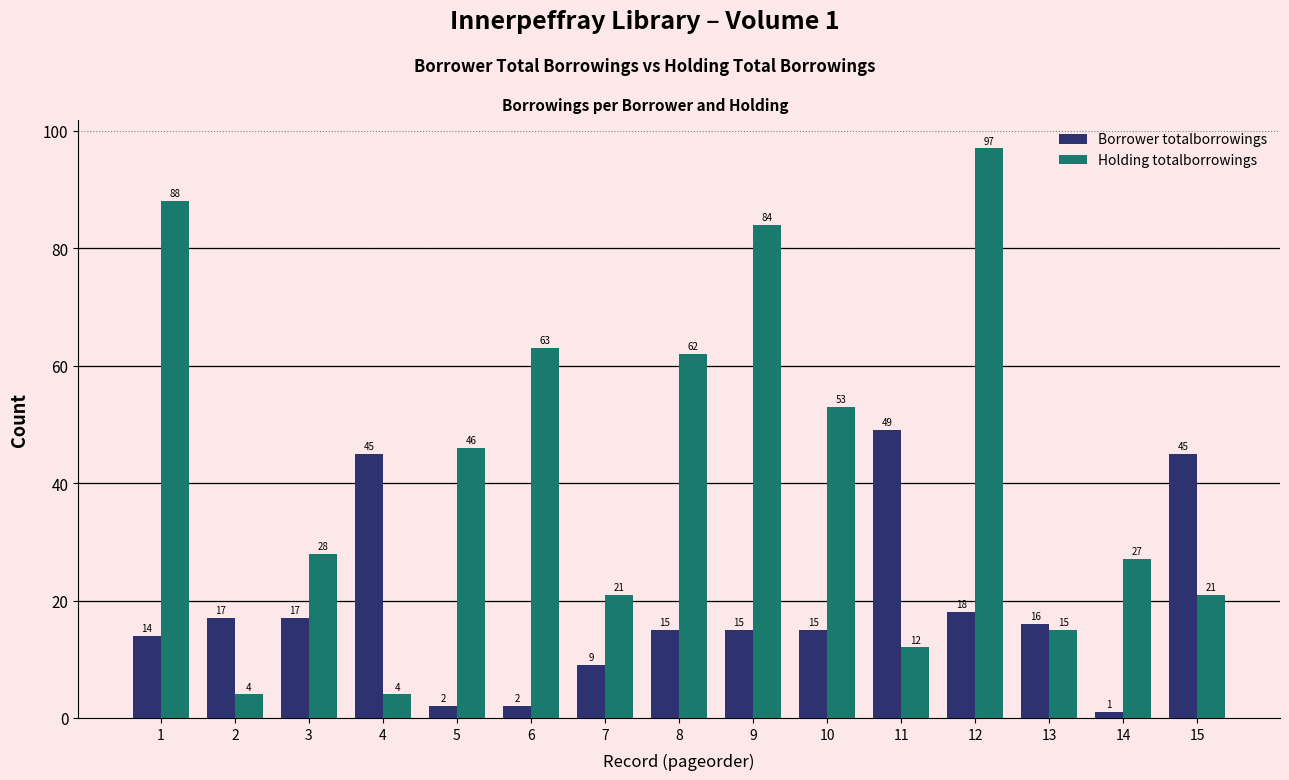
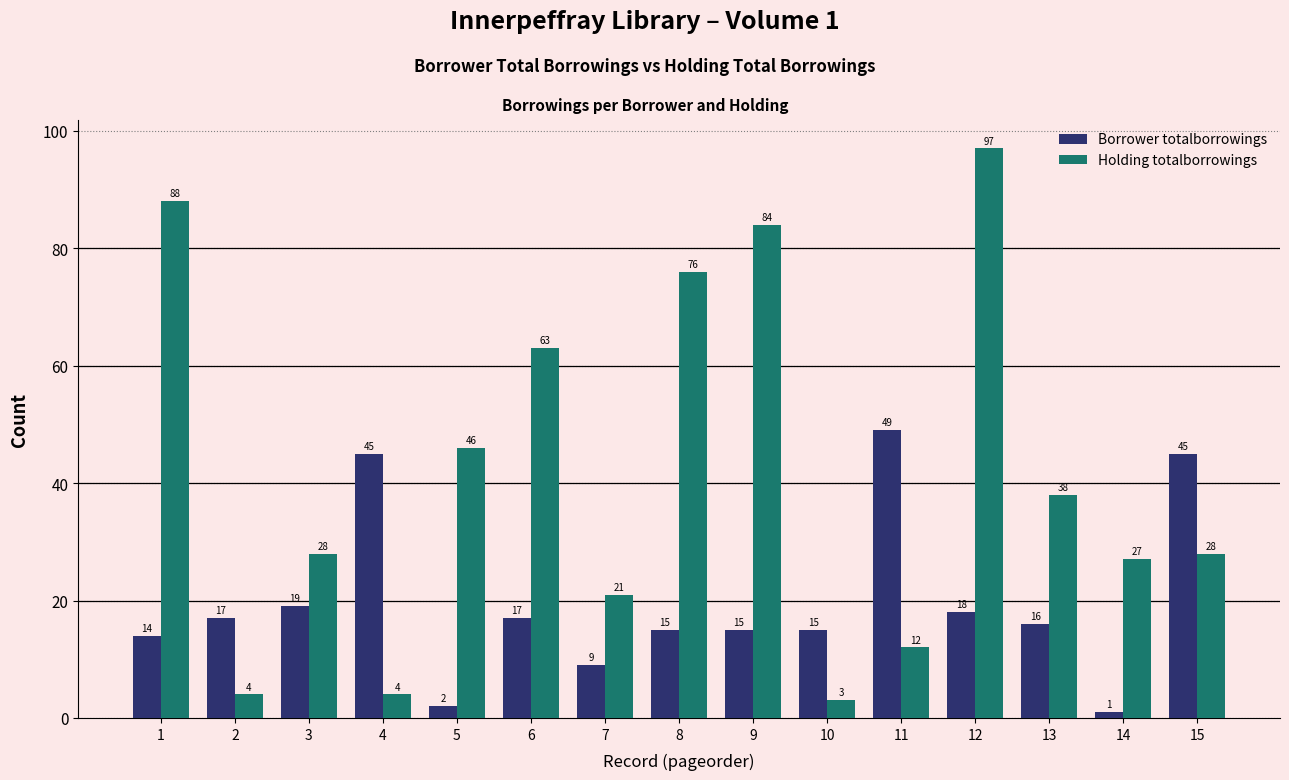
Borrower totalborrowings, 3: 17 -> 19
Borrower totalborrowings, 6: 2 -> 17
Holding totalborrowings, 8: 62 -> 76
Holding totalborrowings, 10: 53 -> 3
Holding totalborrowings, 13: 15 -> 38
Holding totalborrowings, 15: 21 -> 28
